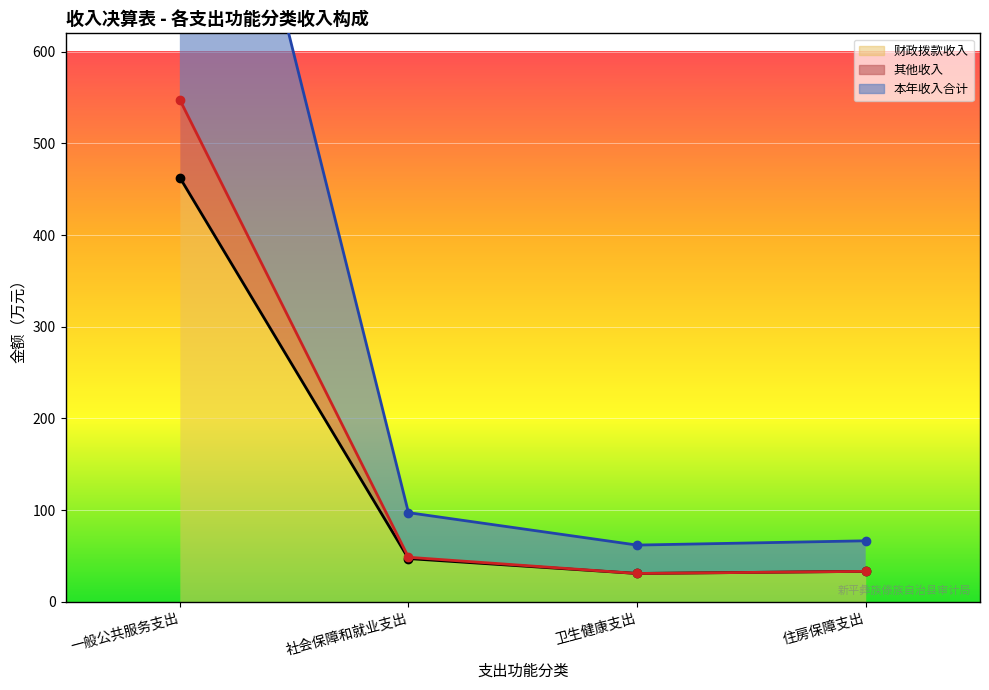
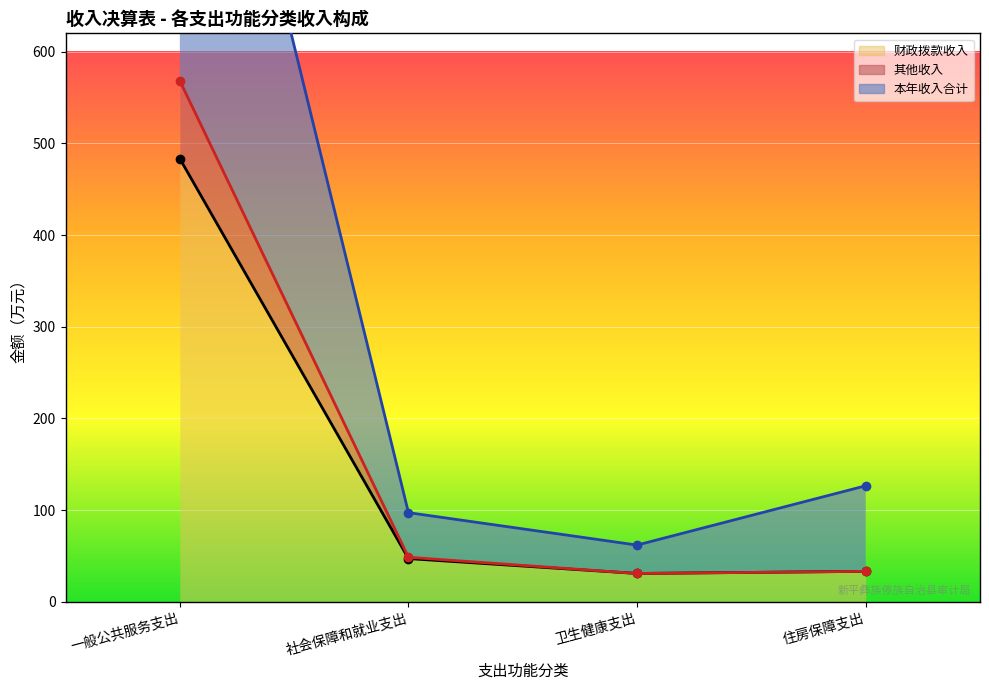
财政拨款收入, 一般公共服务支出: 460 -> 480
本年收入合计, 住房保障支出: 30 -> 90
